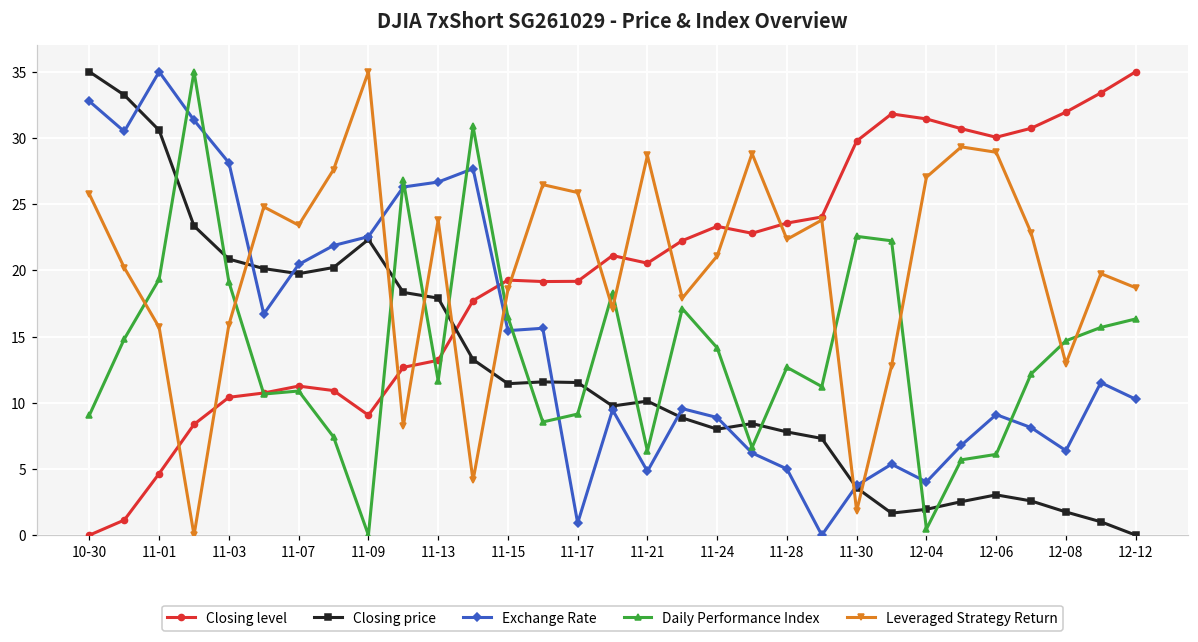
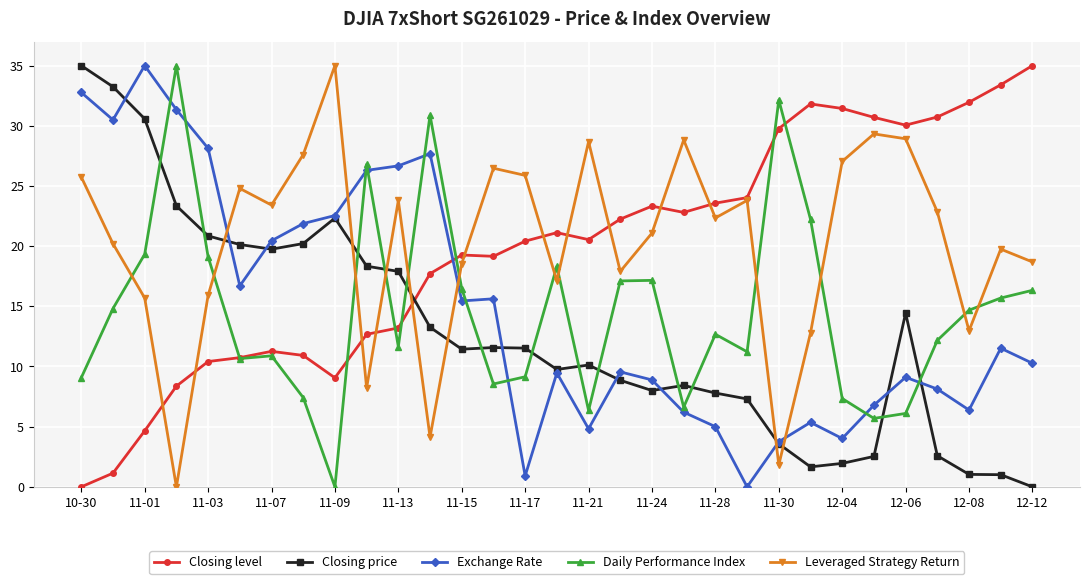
Closing level, 11-17: 19.2 -> 20.4
Daily Performance Index, 11-24: 14.1 -> 17.2
Daily Performance Index, 11-30: 22.6 -> 32.1
Daily Performance Index, 12-04: 0.5 -> 7.3
Closing price, 12-06: 3.0 -> 14.4
Closing price, 12-08: 1.8 -> 1.0
